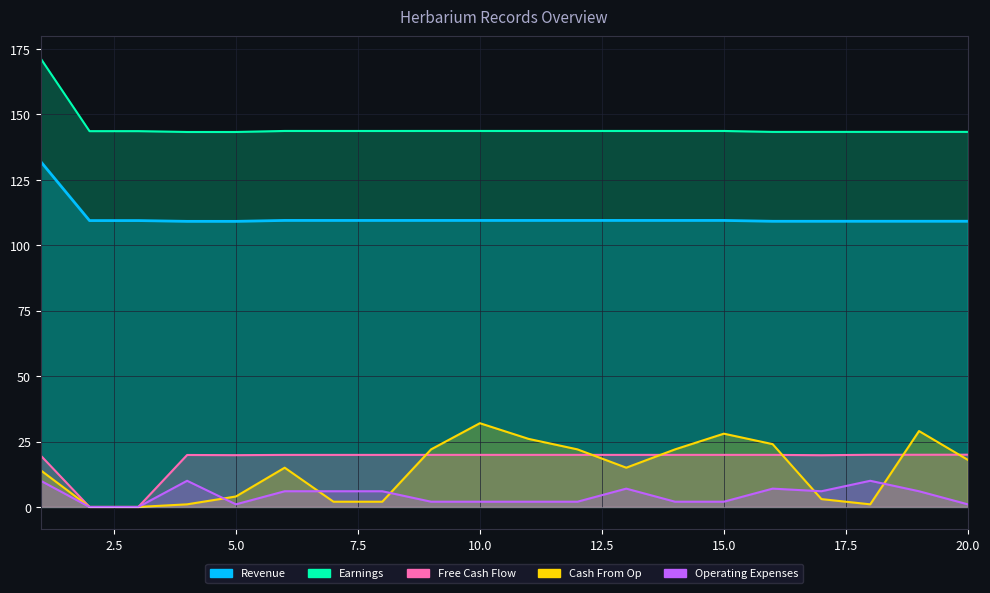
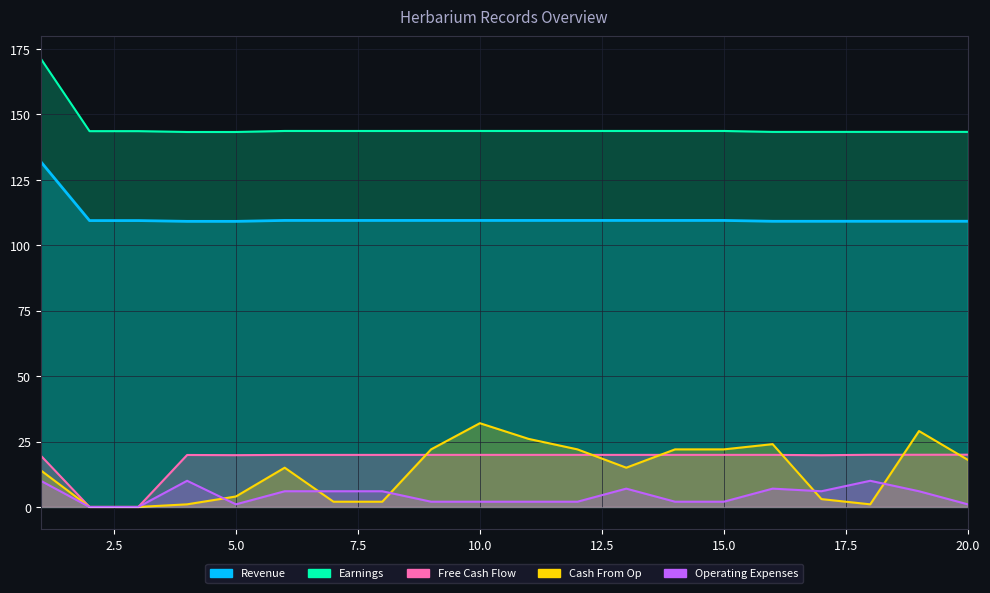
Cash From Op, 15.0: 28 -> 22
